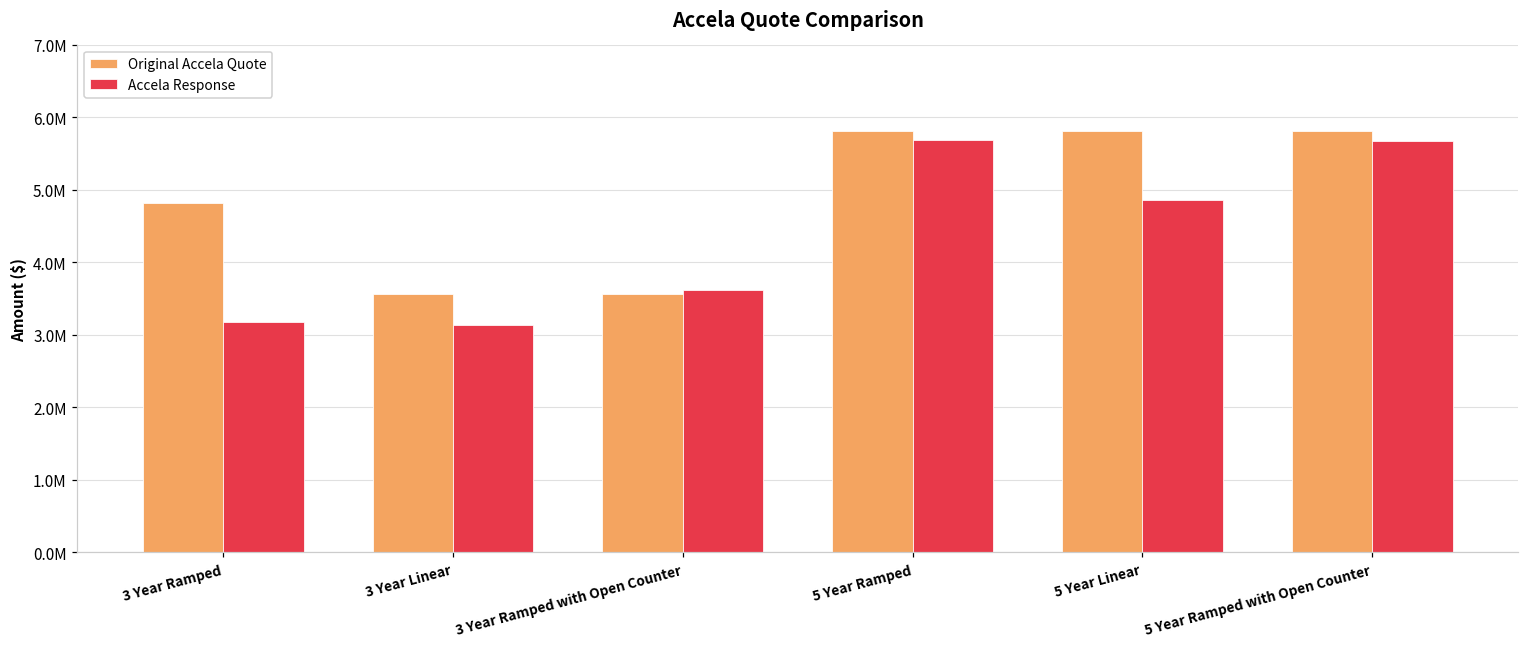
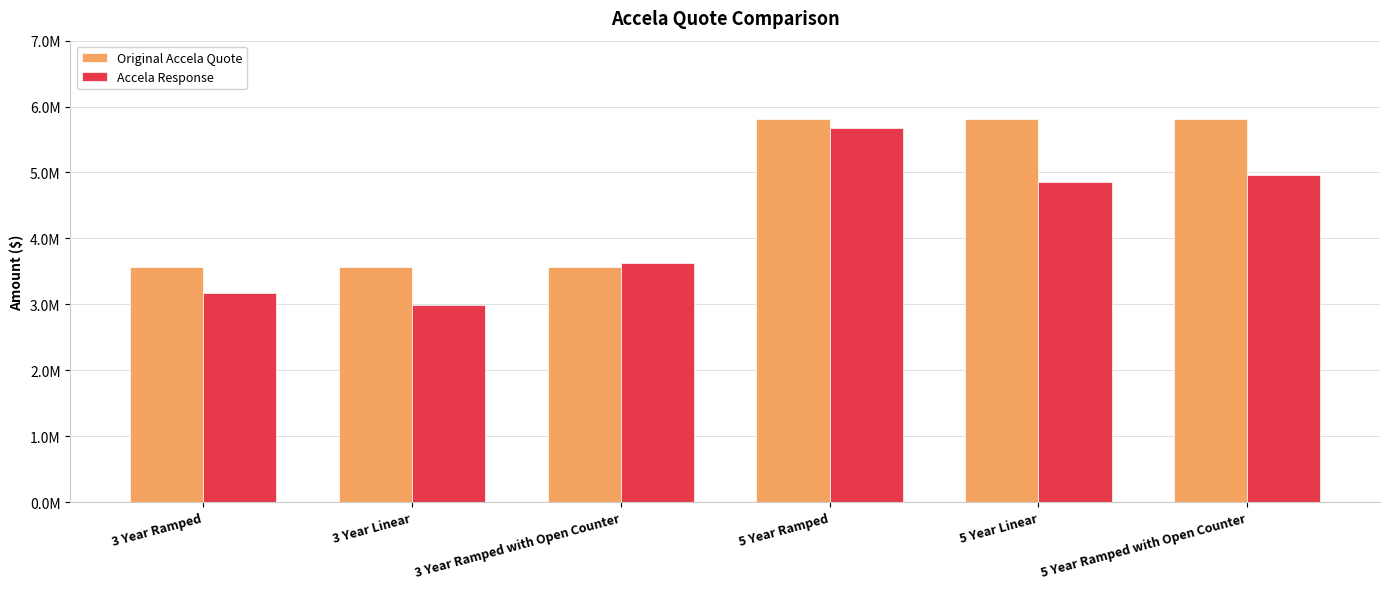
Original Accela Quote, 3 Year Ramped: 4800000 -> 3600000
Accela Response, 3 Year Linear: 3100000 -> 3000000
Accela Response, 5 Year Ramped with Open Counter: 5700000 -> 5000000
